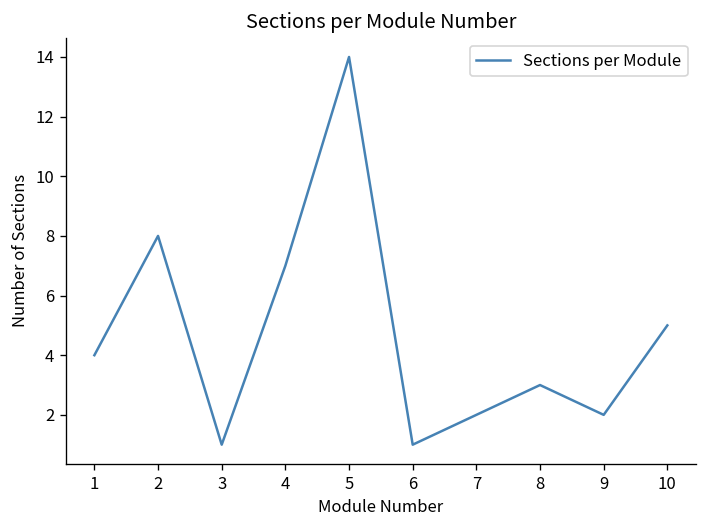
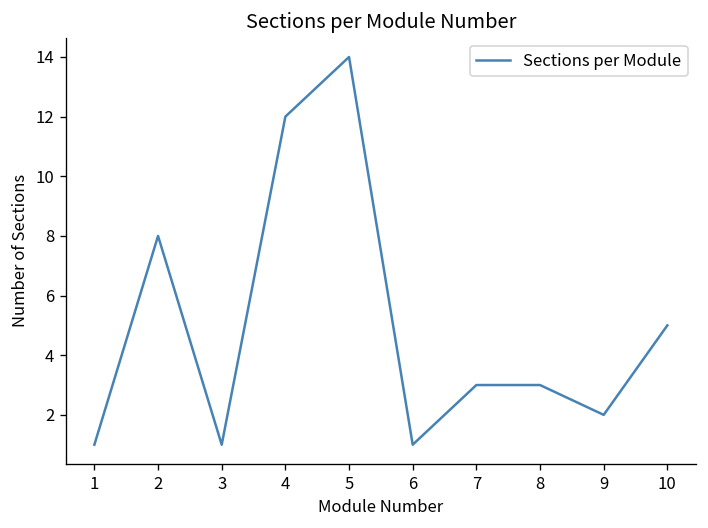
1: 4 -> 1
4: 7 -> 12
7: 2 -> 3
